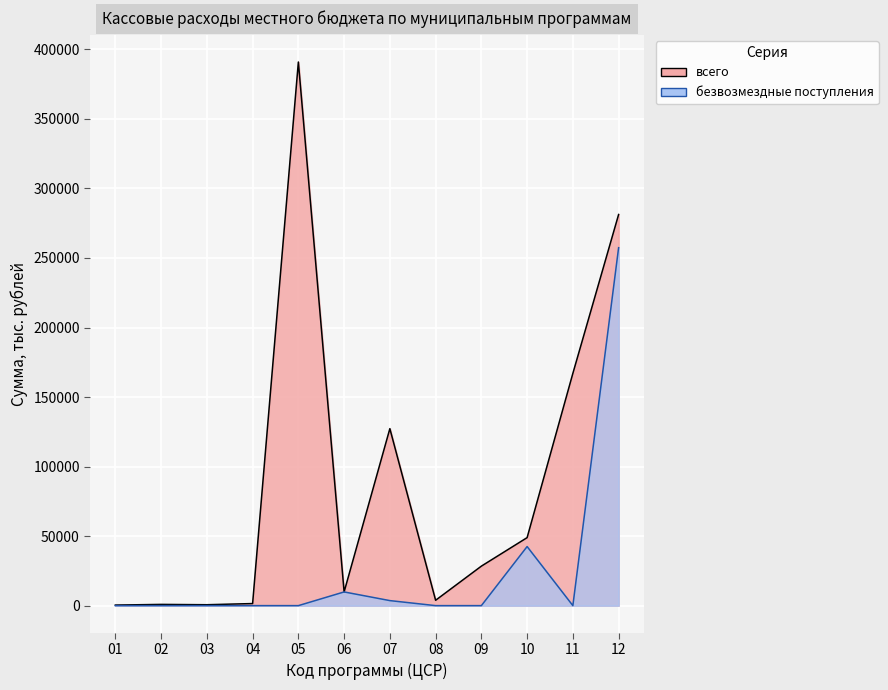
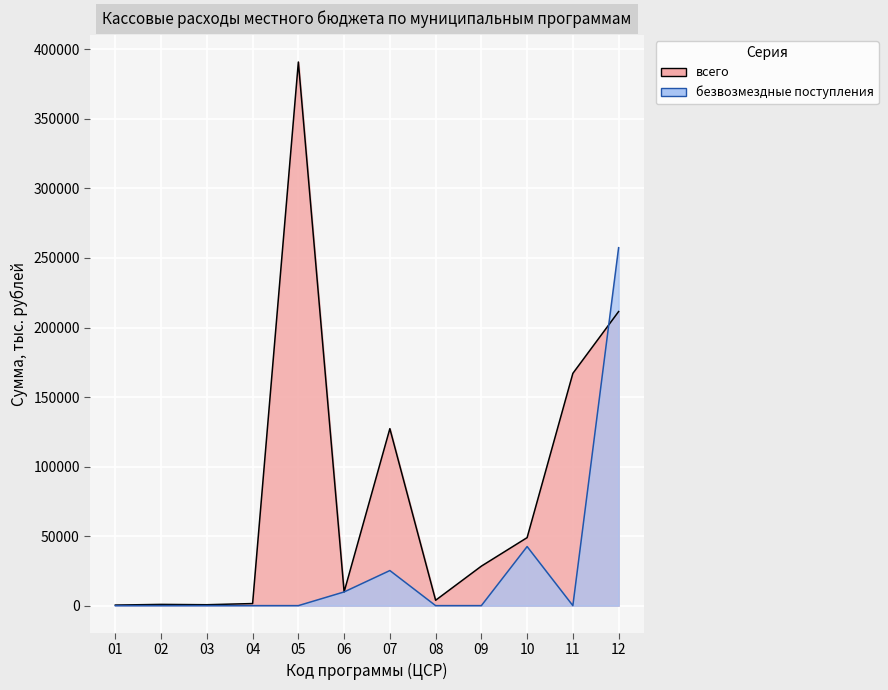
безвозмездные поступления, 07: 4000 -> 25000
всего, 12: 281000 -> 211000
